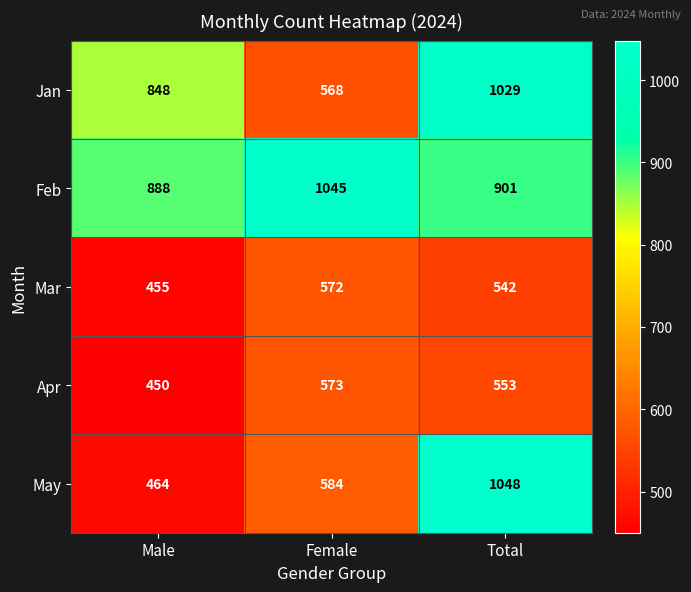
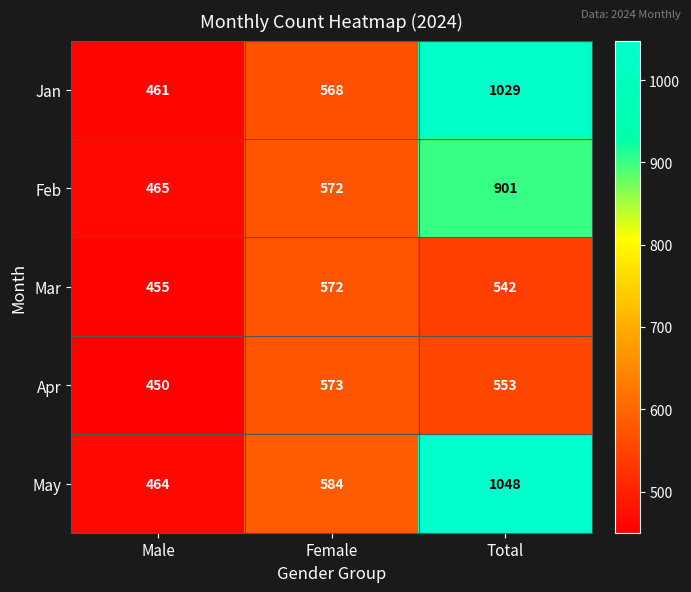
Jan, Male: 848 -> 461
Feb, Male: 888 -> 465
Feb, Female: 1045 -> 572
